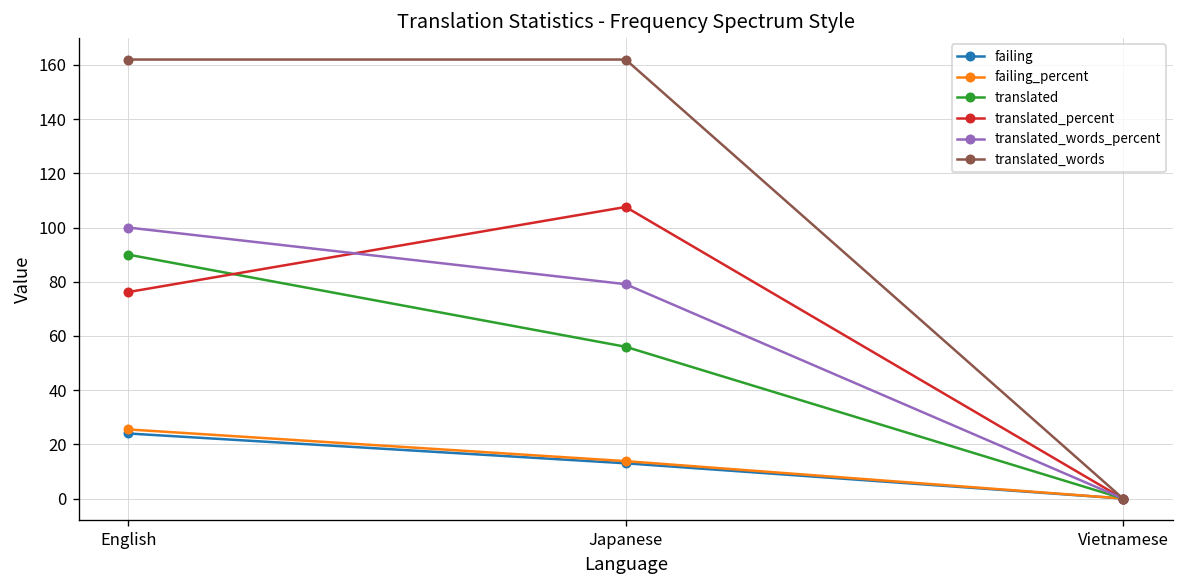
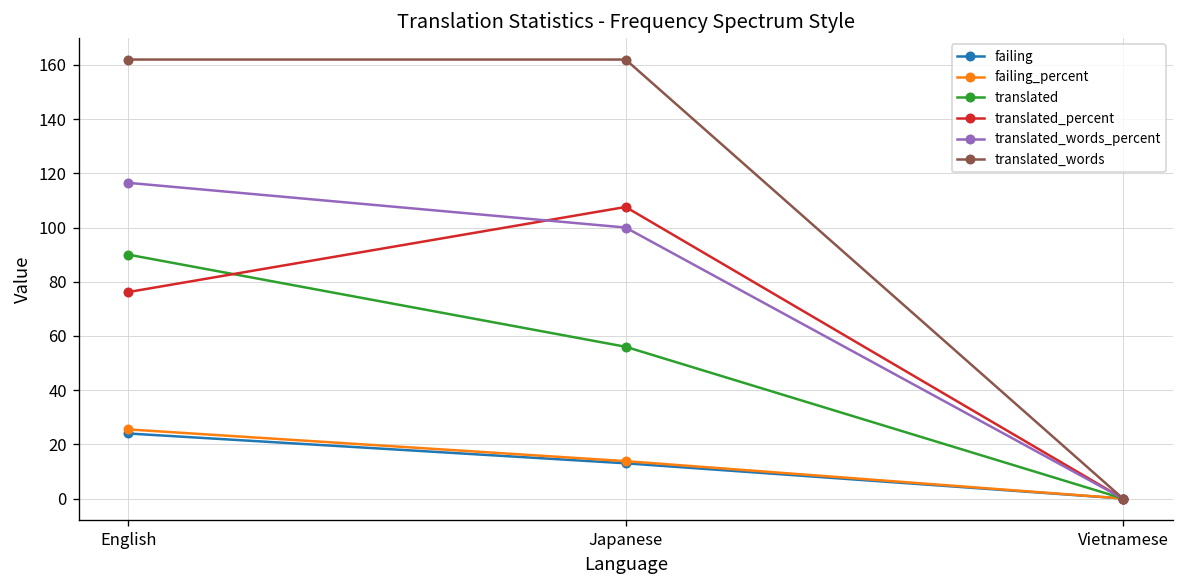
translated_words_percent, English: 100 -> 117
translated_words_percent, Japanese: 79 -> 100
